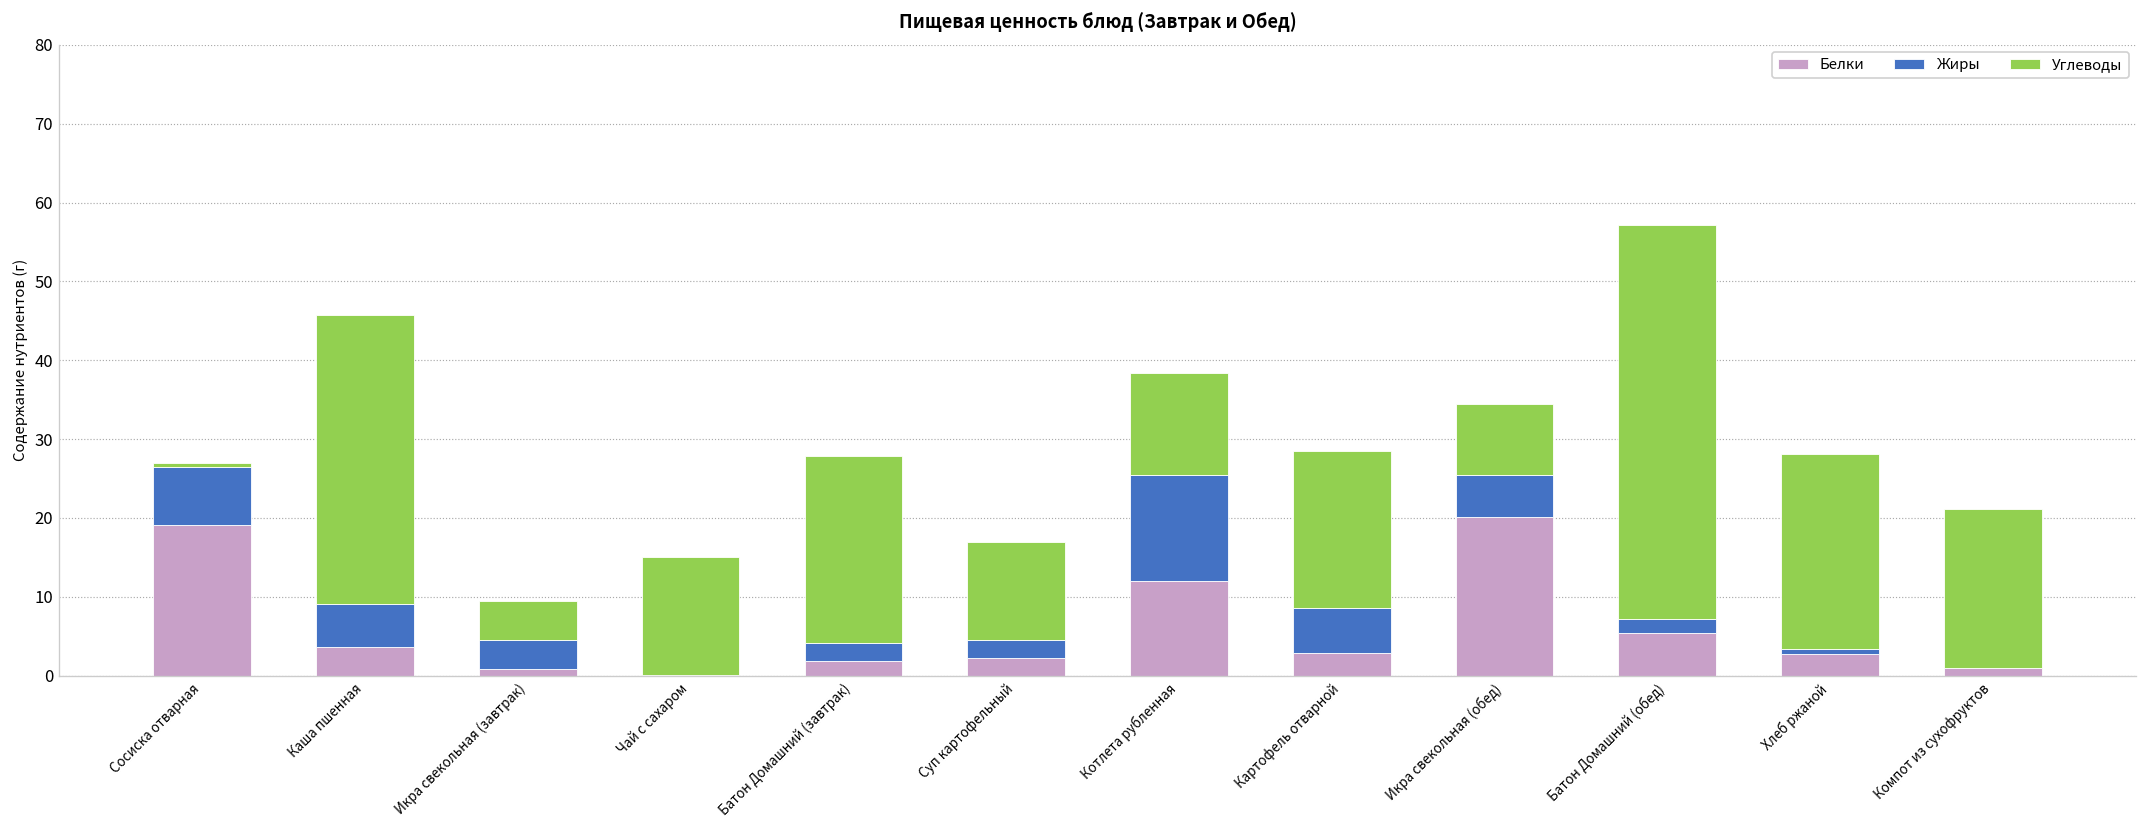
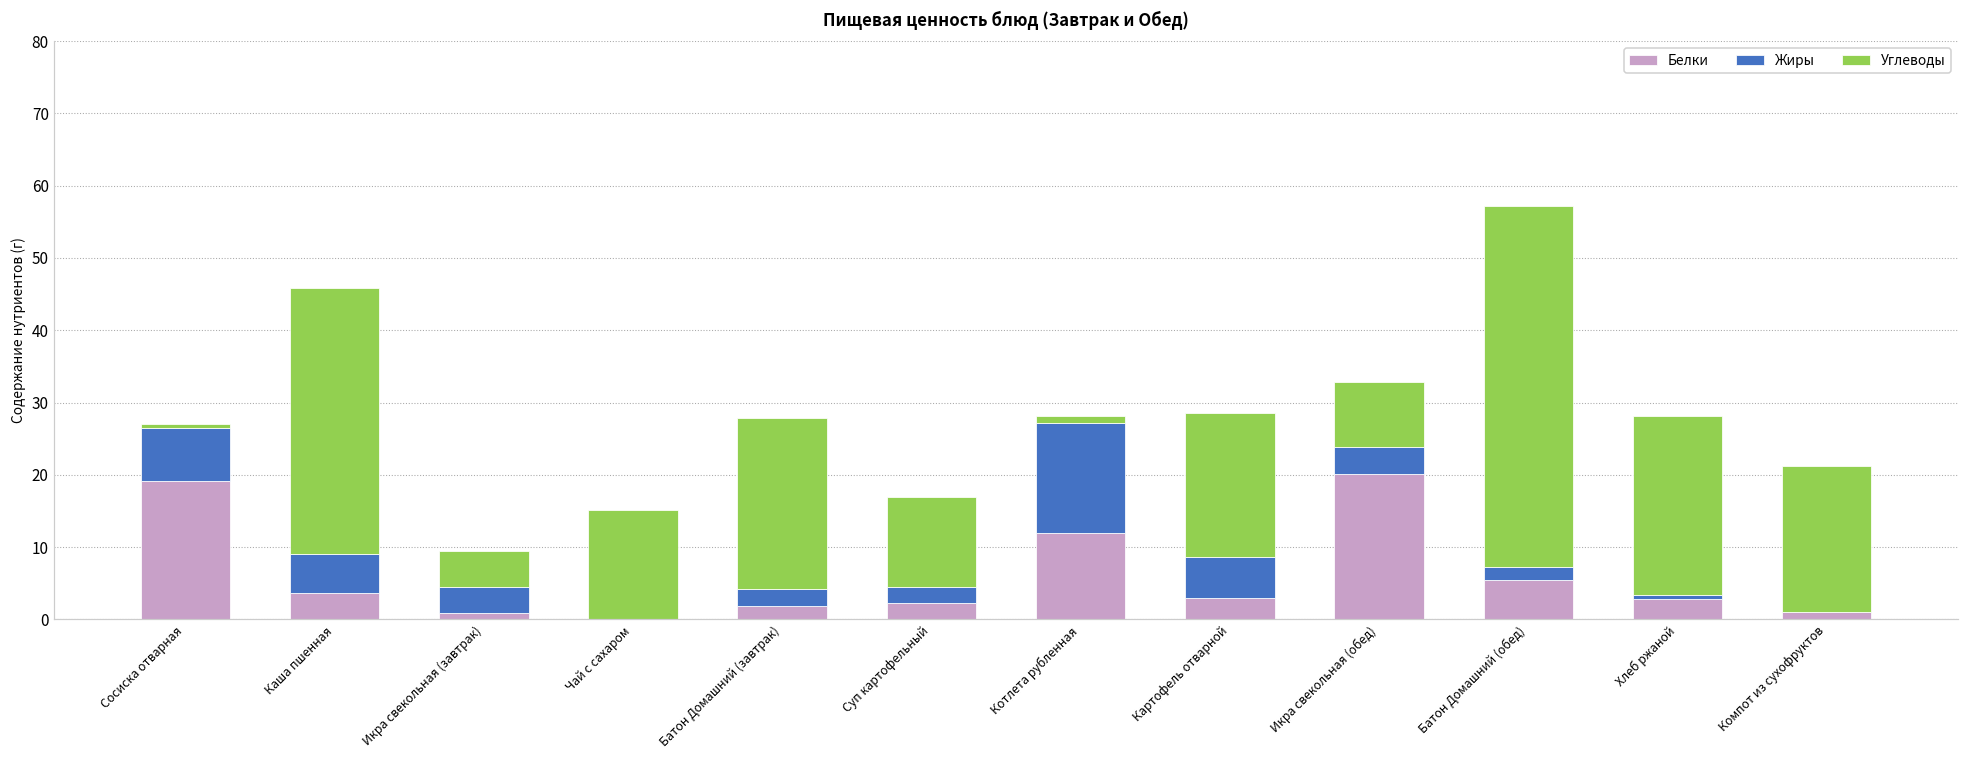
Жиры, Котлета рубленная: 13 -> 15
Углеводы, Котлета рубленная: 13 -> 1
Жиры, Икра свекольная (обед): 5 -> 4
